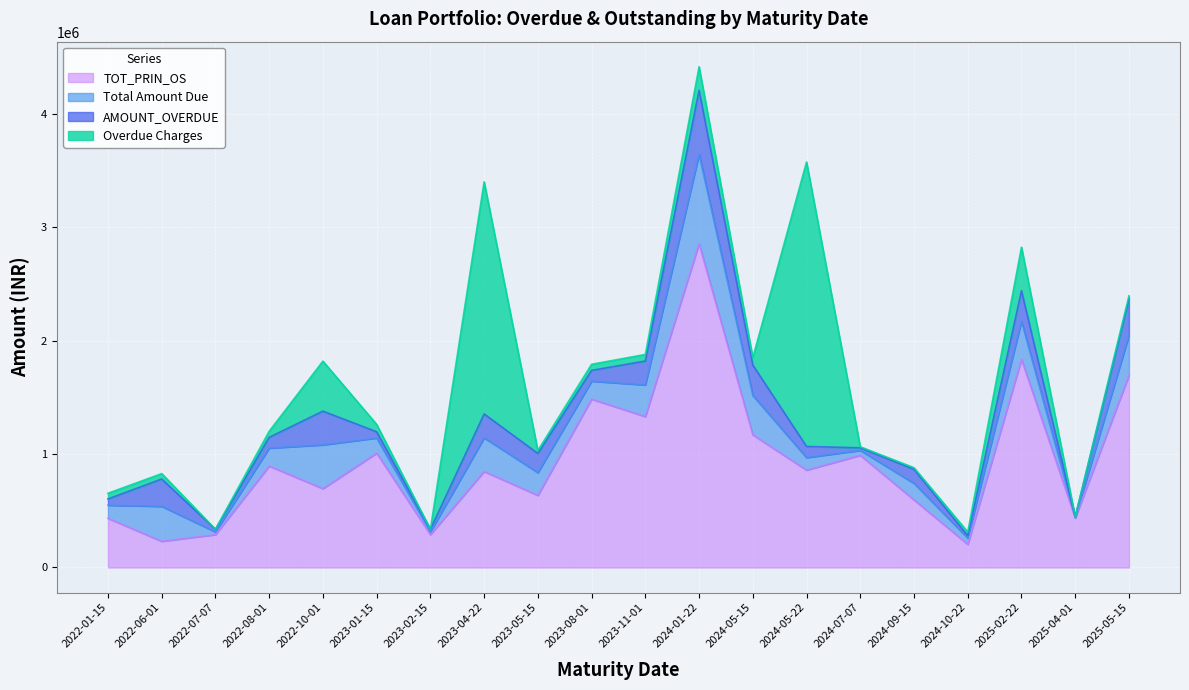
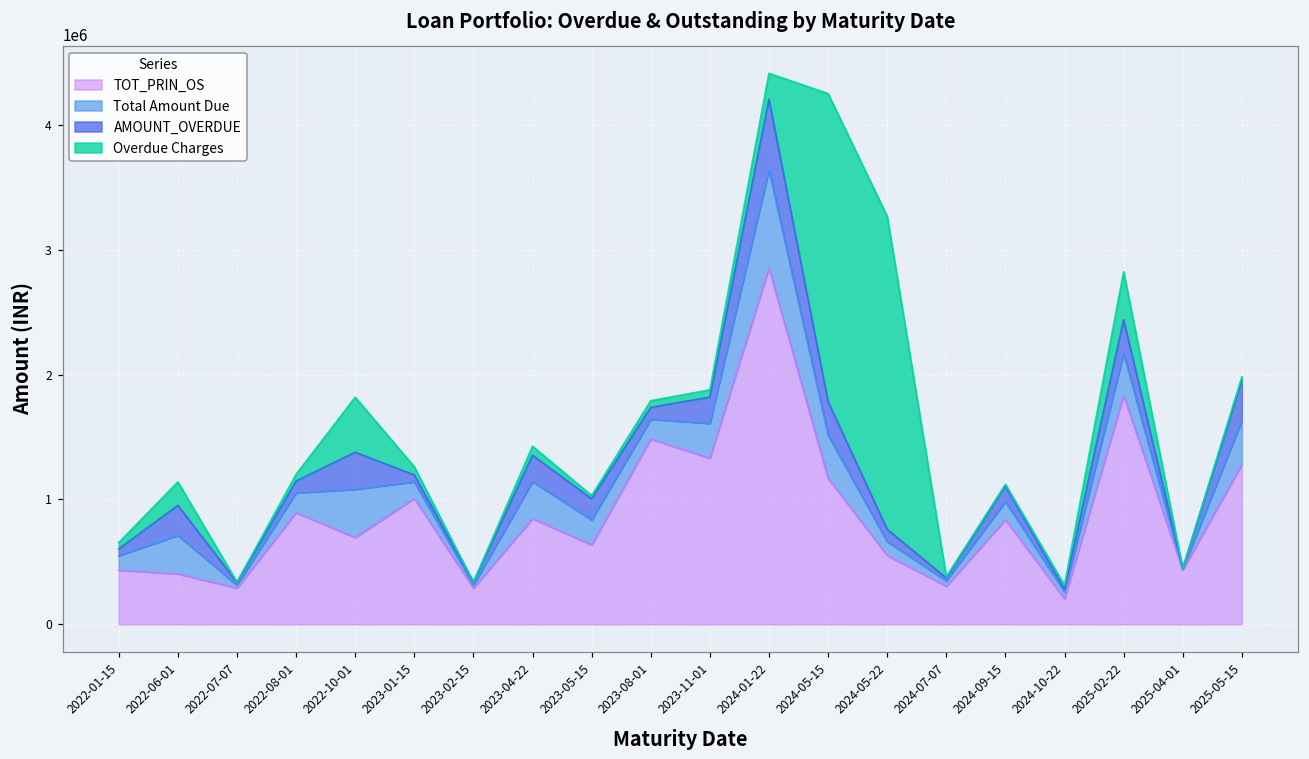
TOT_PRIN_OS, 2022-06-01: 230000 -> 400000
Overdue Charges, 2022-06-01: 50000 -> 190000
Overdue Charges, 2023-04-22: 2050000 -> 70000
Overdue Charges, 2024-05-15: 60000 -> 2470000
TOT_PRIN_OS, 2024-05-22: 860000 -> 550000
TOT_PRIN_OS, 2024-07-07: 990000 -> 300000
TOT_PRIN_OS, 2024-09-15: 600000 -> 840000
TOT_PRIN_OS, 2025-05-15: 1690000 -> 1280000
